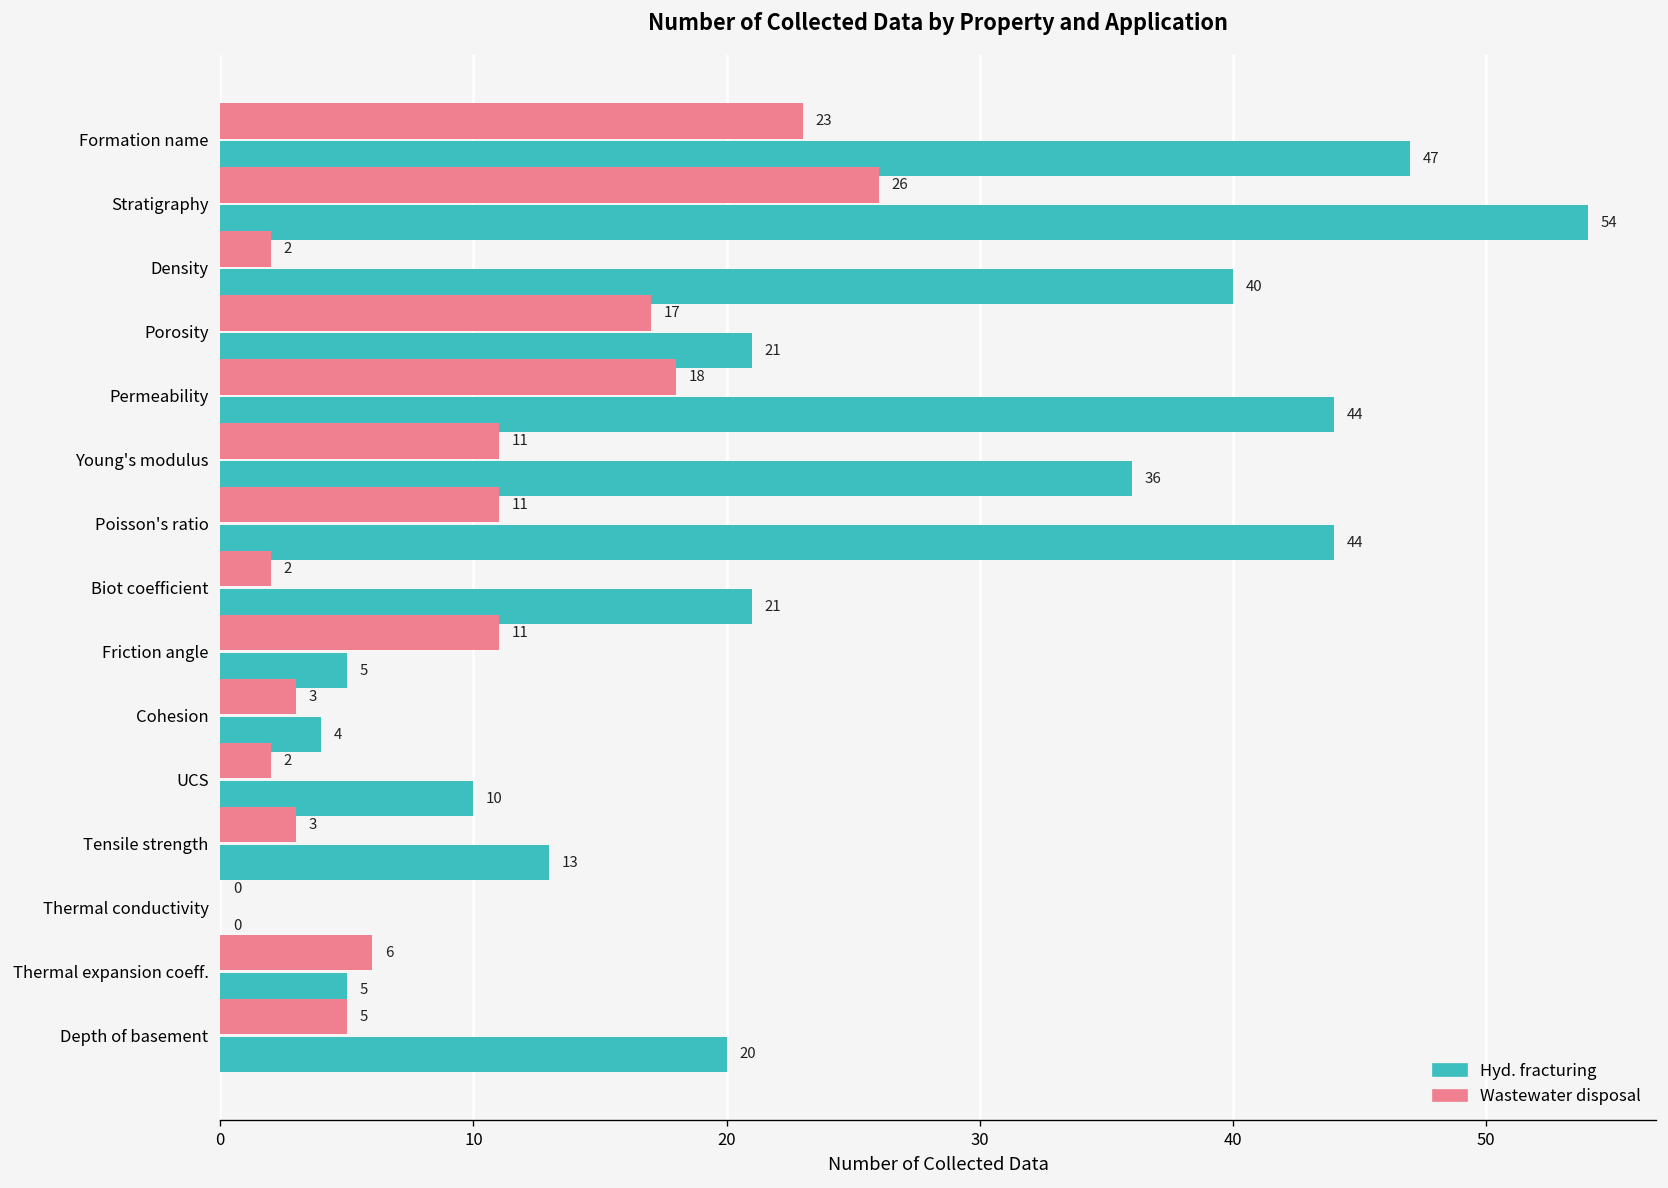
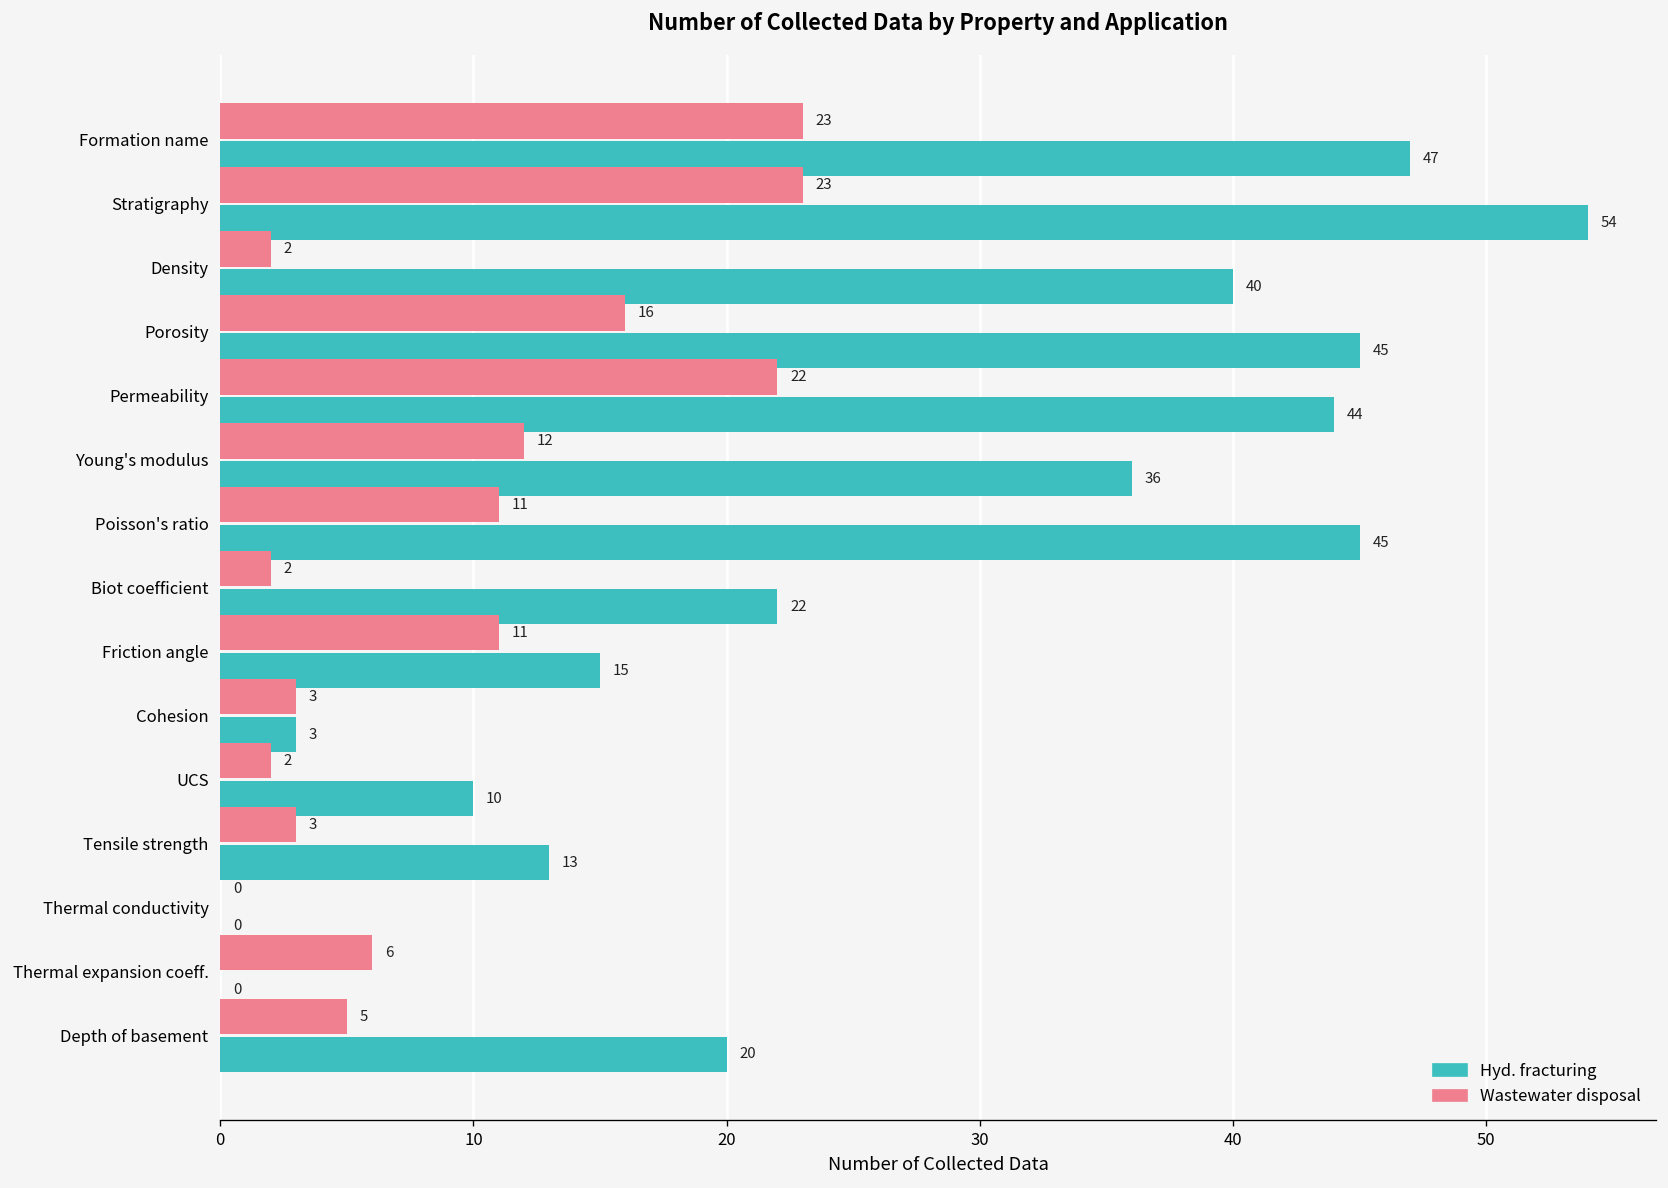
Wastewater disposal, Stratigraphy: 26 -> 23
Wastewater disposal, Porosity: 17 -> 16
Hyd. fracturing, Porosity: 21 -> 45
Wastewater disposal, Permeability: 18 -> 22
Wastewater disposal, Young's modulus: 11 -> 12
Hyd. fracturing, Poisson's ratio: 44 -> 45
Hyd. fracturing, Biot coefficient: 21 -> 22
Hyd. fracturing, Friction angle: 5 -> 15
Hyd. fracturing, Cohesion: 4 -> 3
Hyd. fracturing, Thermal expansion coeff.: 5 -> 0
